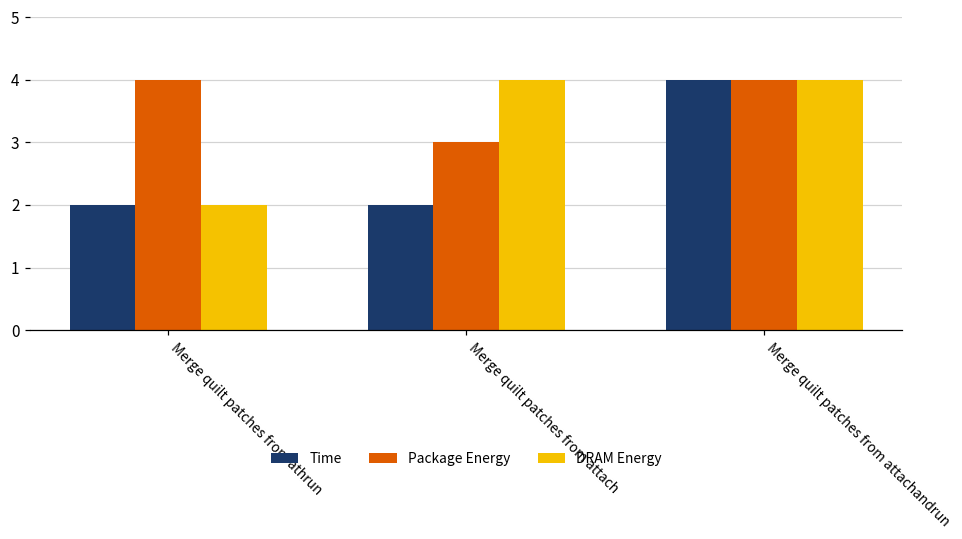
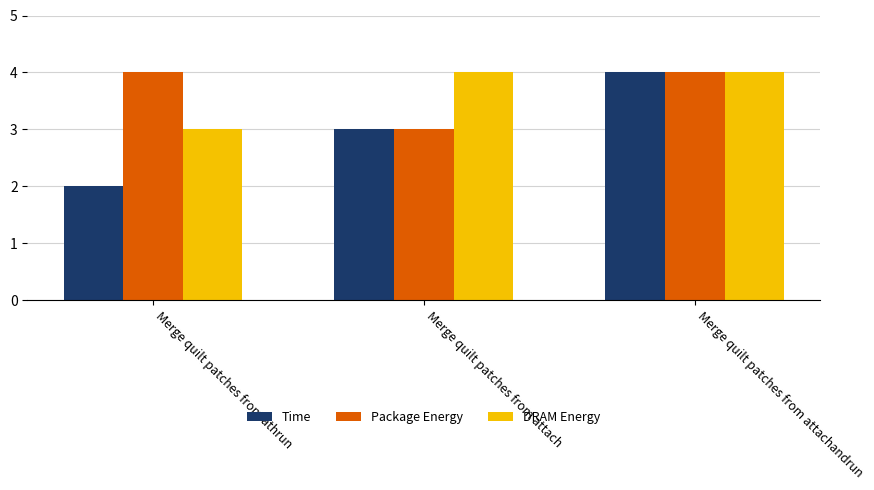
DRAM Energy, Merge quilt patches from athrun: 2 -> 3
Time, Merge quilt patches from attach: 2 -> 3
